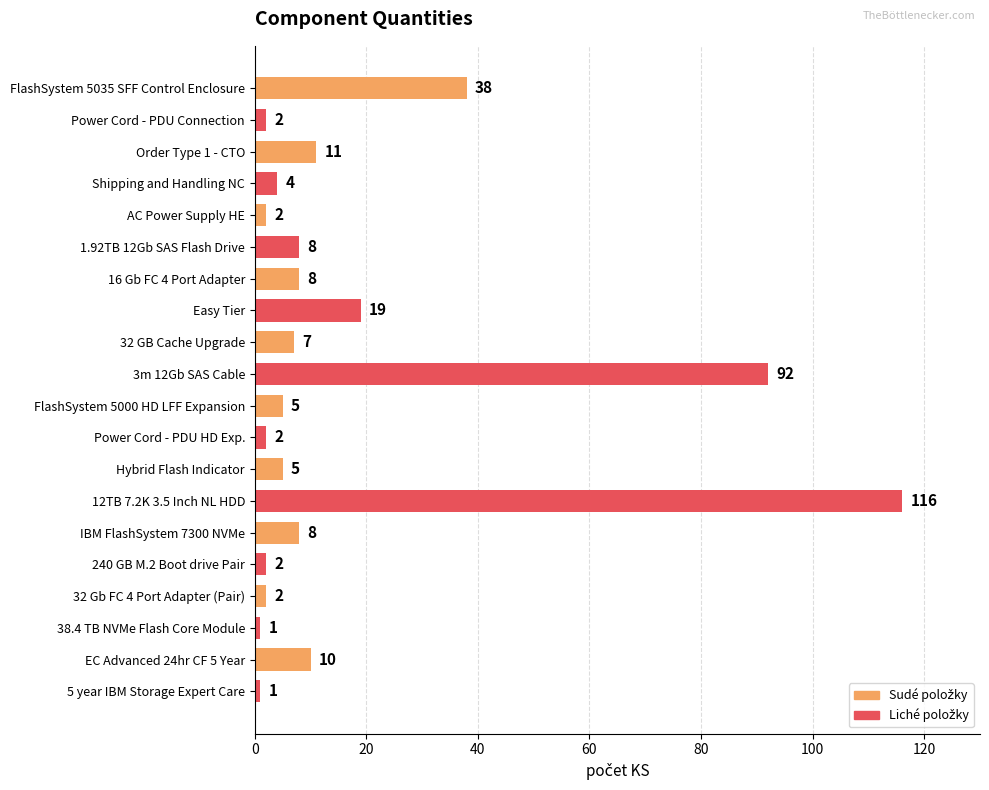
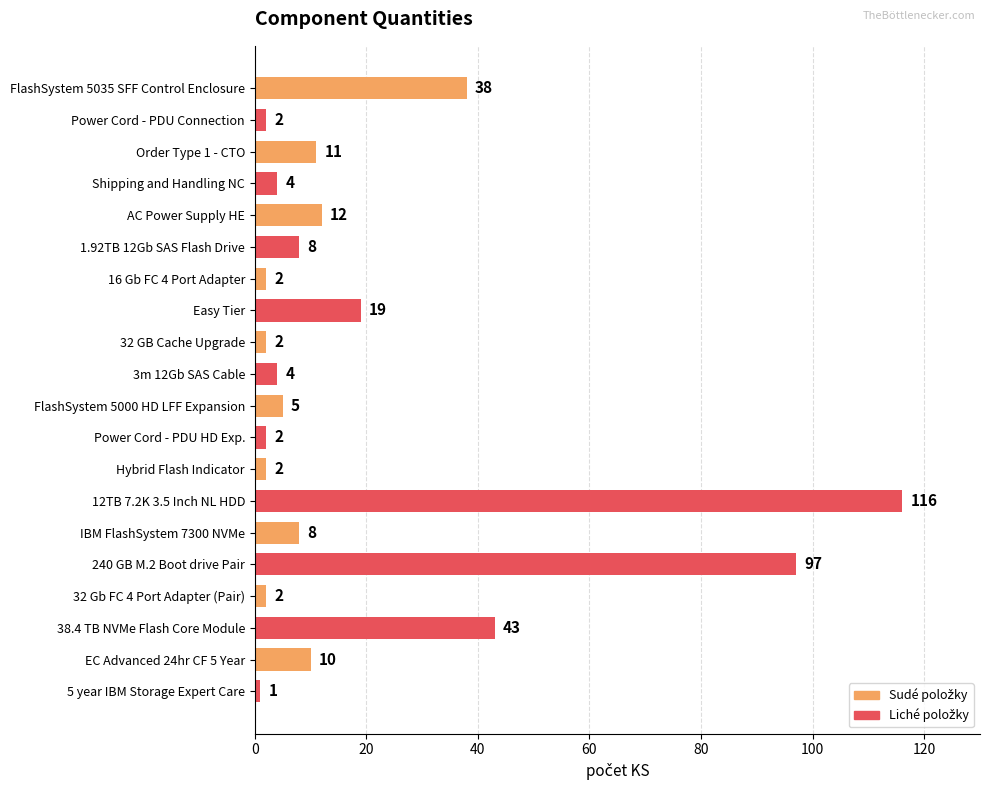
AC Power Supply HE: 2 -> 12
16 Gb FC 4 Port Adapter: 8 -> 2
32 GB Cache Upgrade: 7 -> 2
3m 12Gb SAS Cable: 92 -> 4
Hybrid Flash Indicator: 5 -> 2
240 GB M.2 Boot drive Pair: 2 -> 97
38.4 TB NVMe Flash Core Module: 1 -> 43
